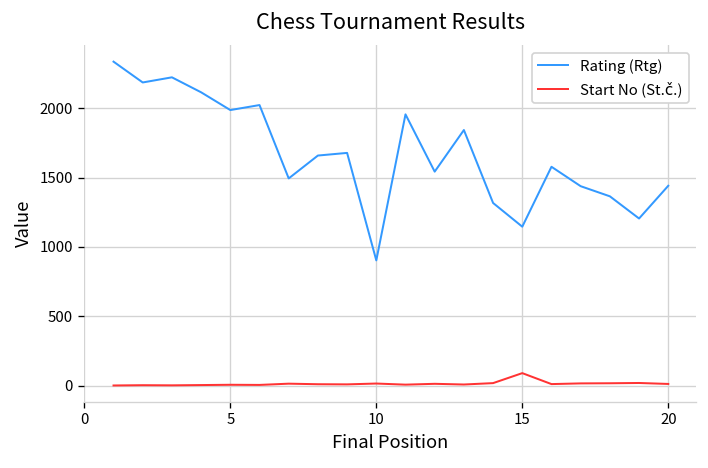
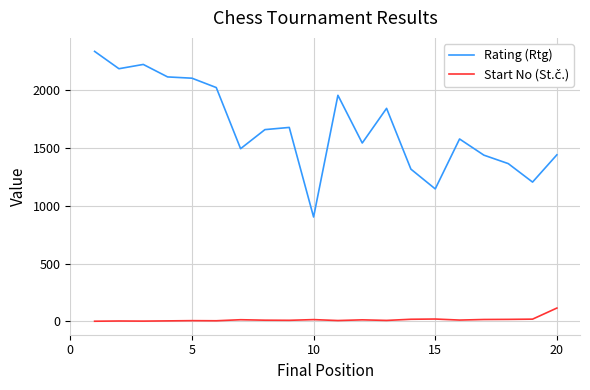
Rating (Rtg), 5: 1990 -> 2100
Start No (St.č.), 15: 90 -> 20
Start No (St.č.), 20: 10 -> 120
